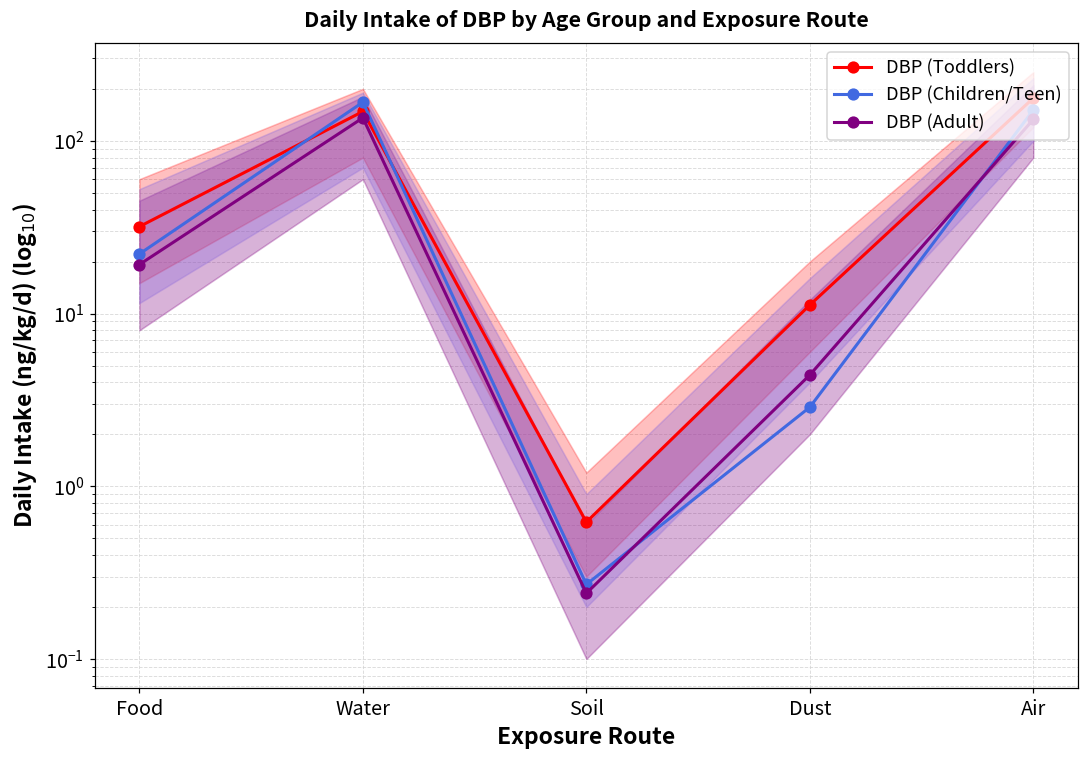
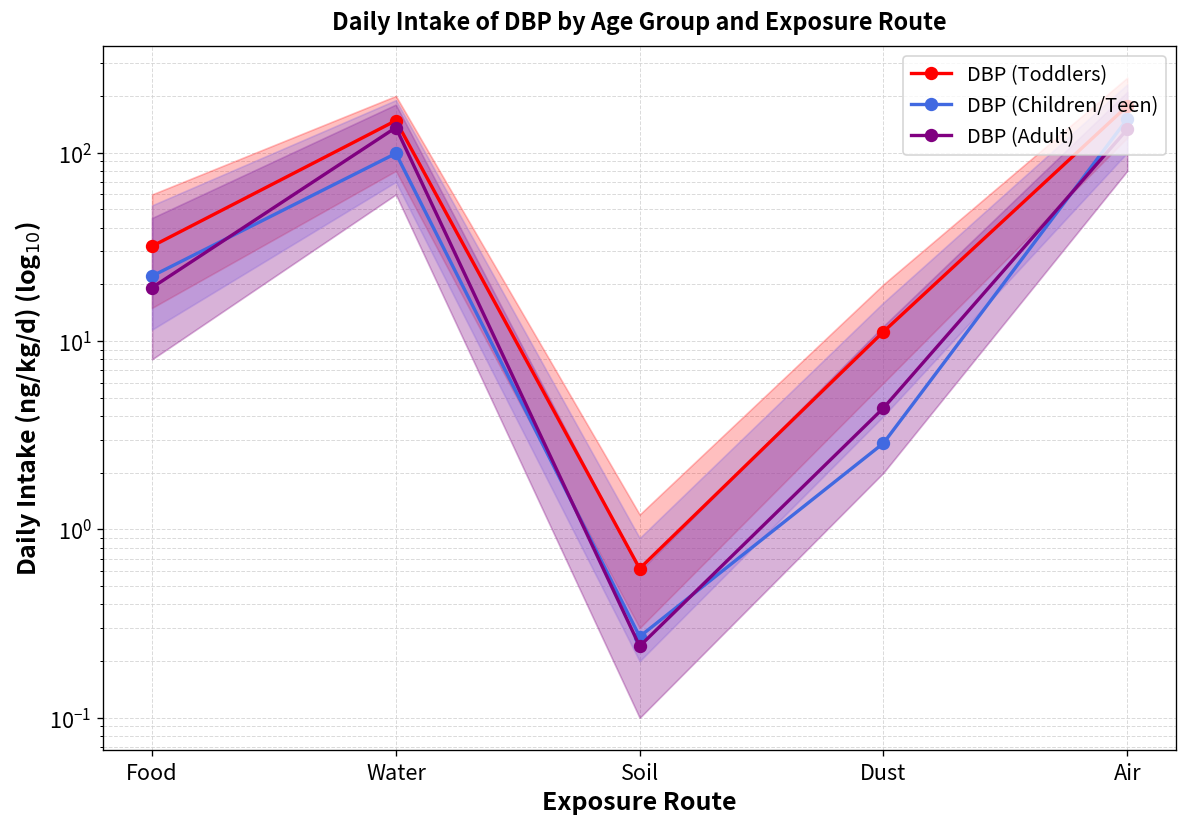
DBP (Children/Teen), Water: 170 -> 100
